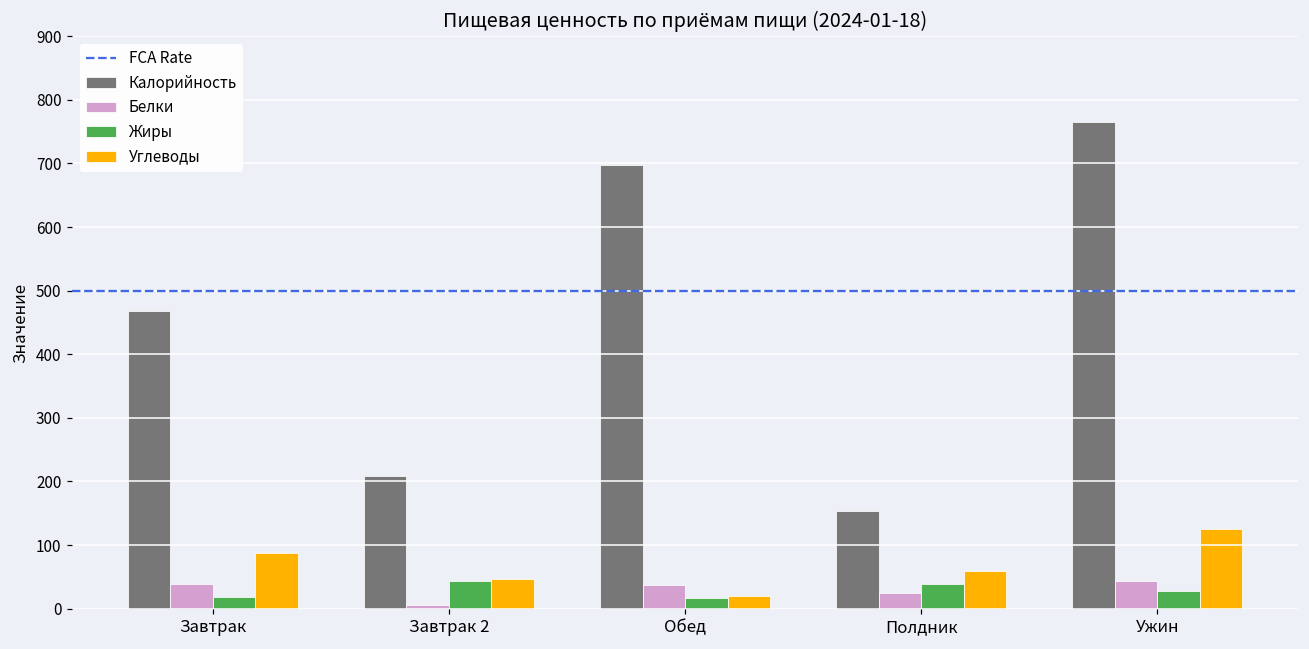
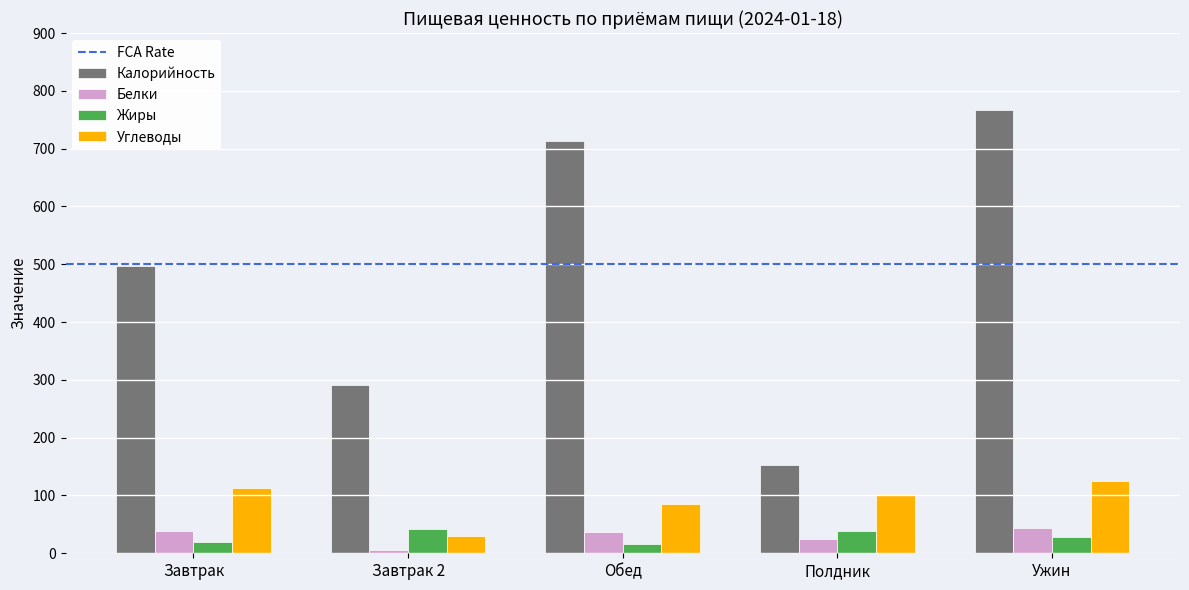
Калорийность, Завтрак: 470 -> 500
Углеводы, Завтрак: 90 -> 110
Калорийность, Завтрак 2: 210 -> 290
Углеводы, Завтрак 2: 50 -> 30
Калорийность, Обед: 700 -> 710
Углеводы, Обед: 20 -> 90
Углеводы, Полдник: 60 -> 100
